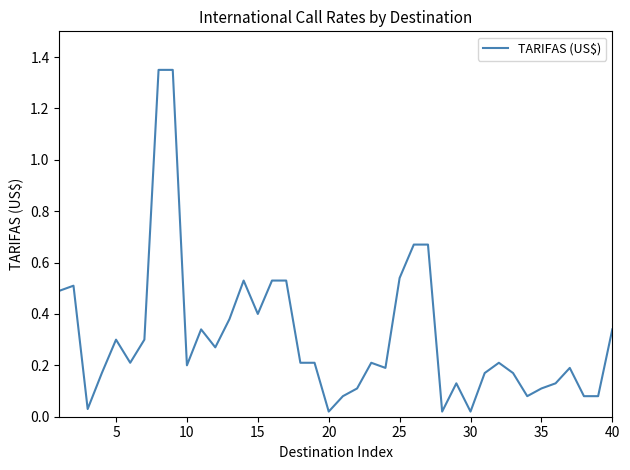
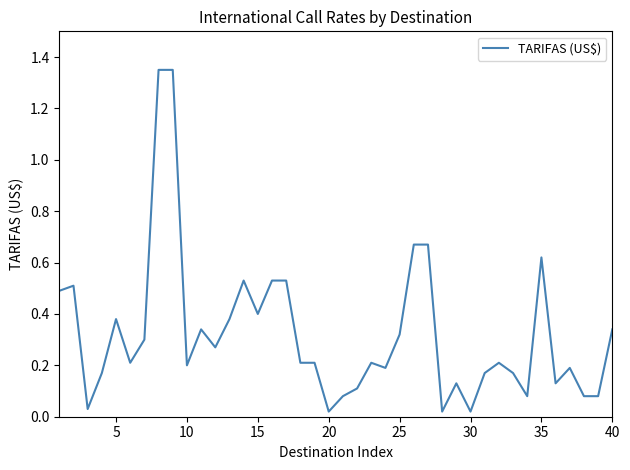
5: 0.30 -> 0.38
25: 0.54 -> 0.32
35: 0.11 -> 0.62
